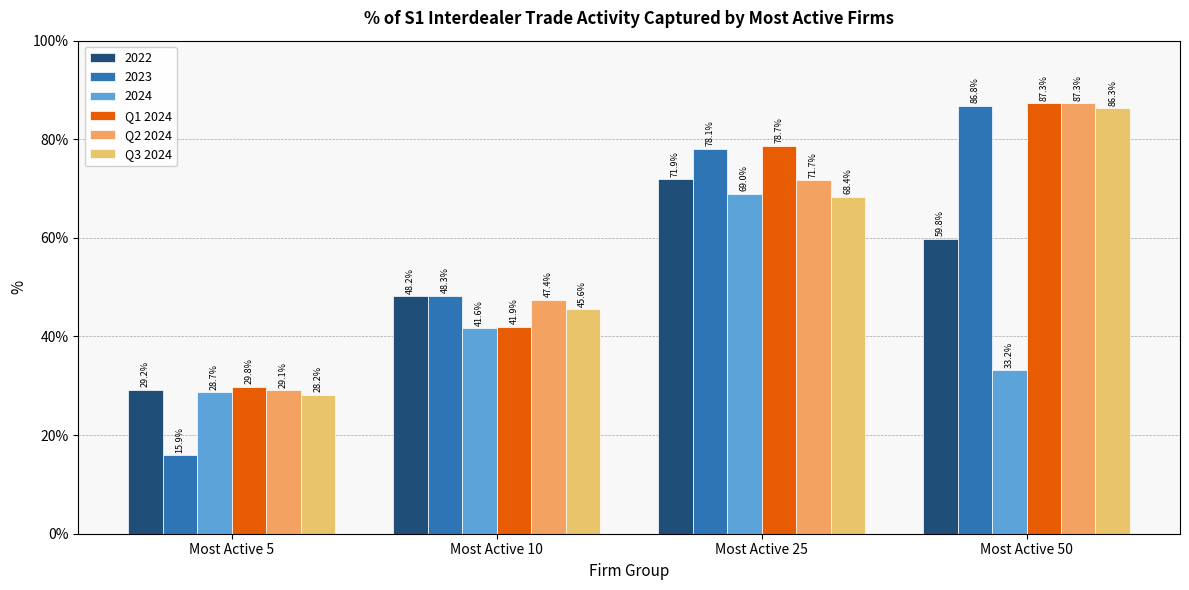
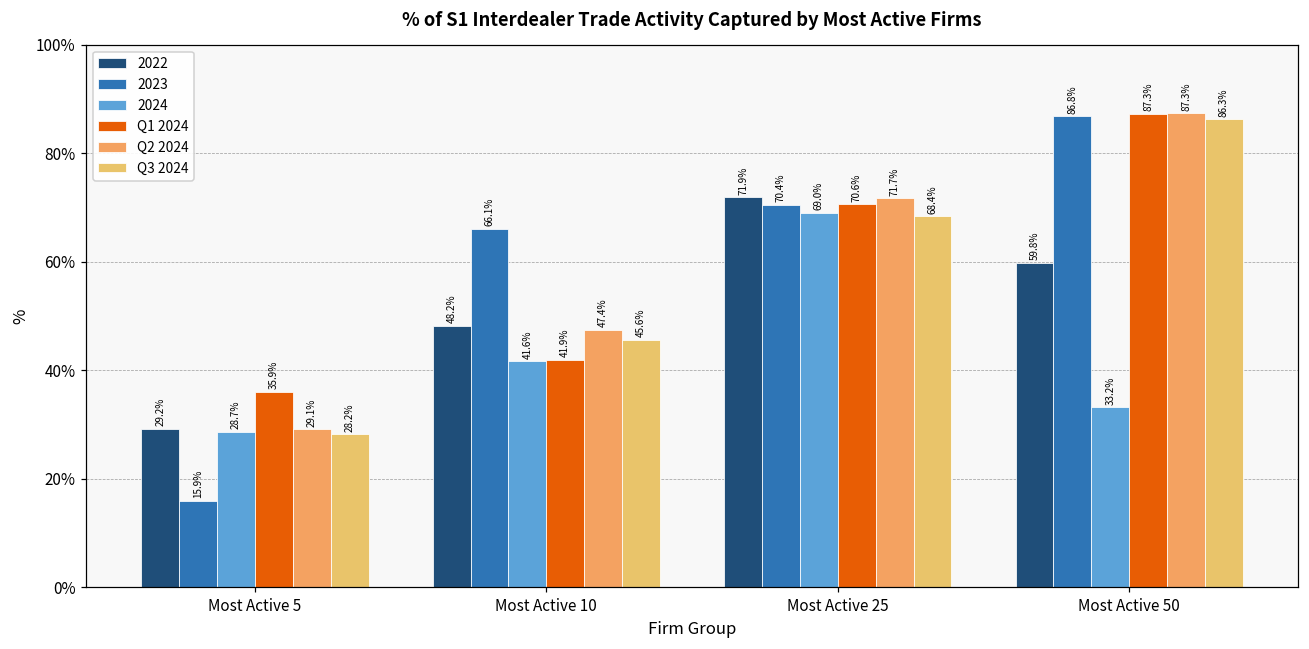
Q1 2024, Most Active 5: 29.8% -> 35.9%
2023, Most Active 10: 48.3% -> 66.1%
2023, Most Active 25: 78.1% -> 70.4%
Q1 2024, Most Active 25: 78.7% -> 70.6%
